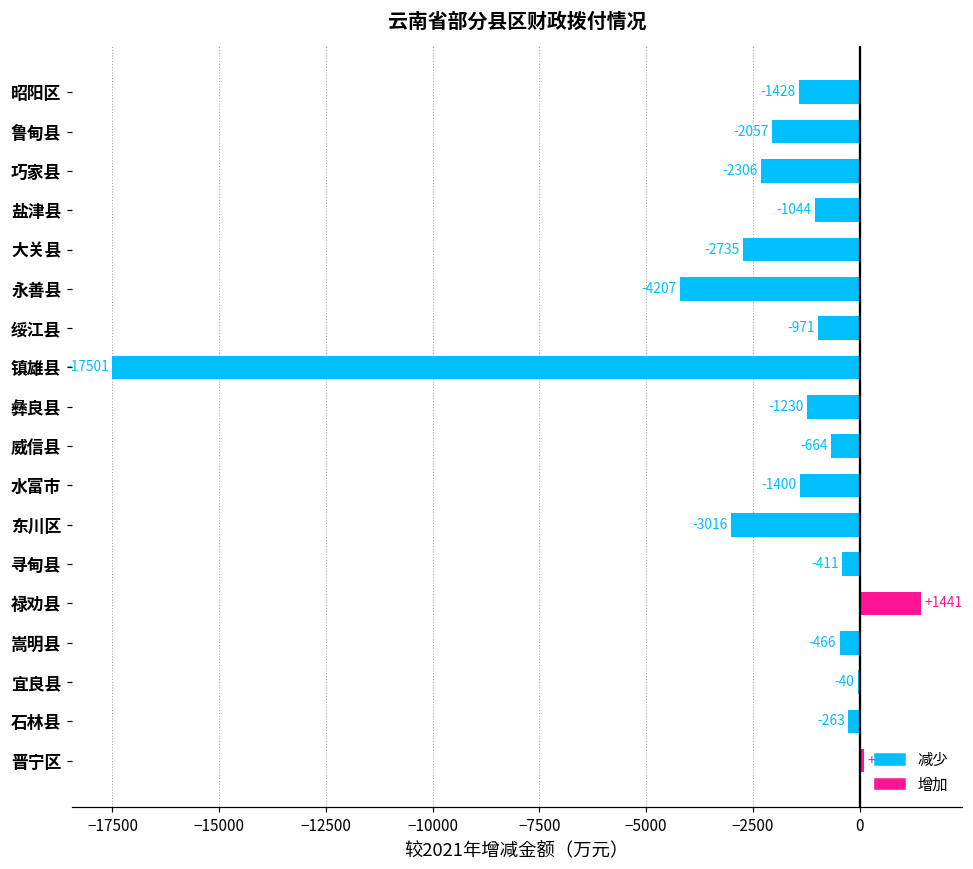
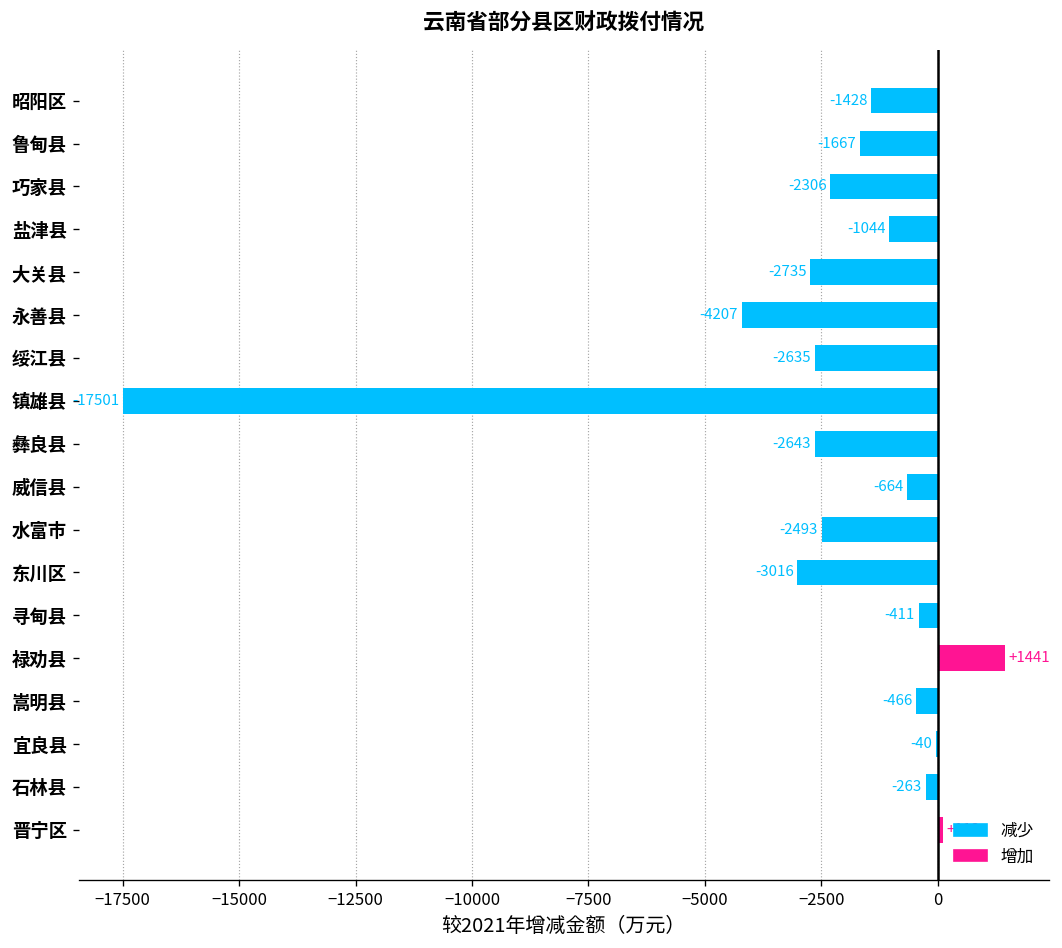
鲁甸县: -2057 -> -1667
绥江县: -971 -> -2635
彝良县: -1230 -> -2643
水富市: -1400 -> -2493
